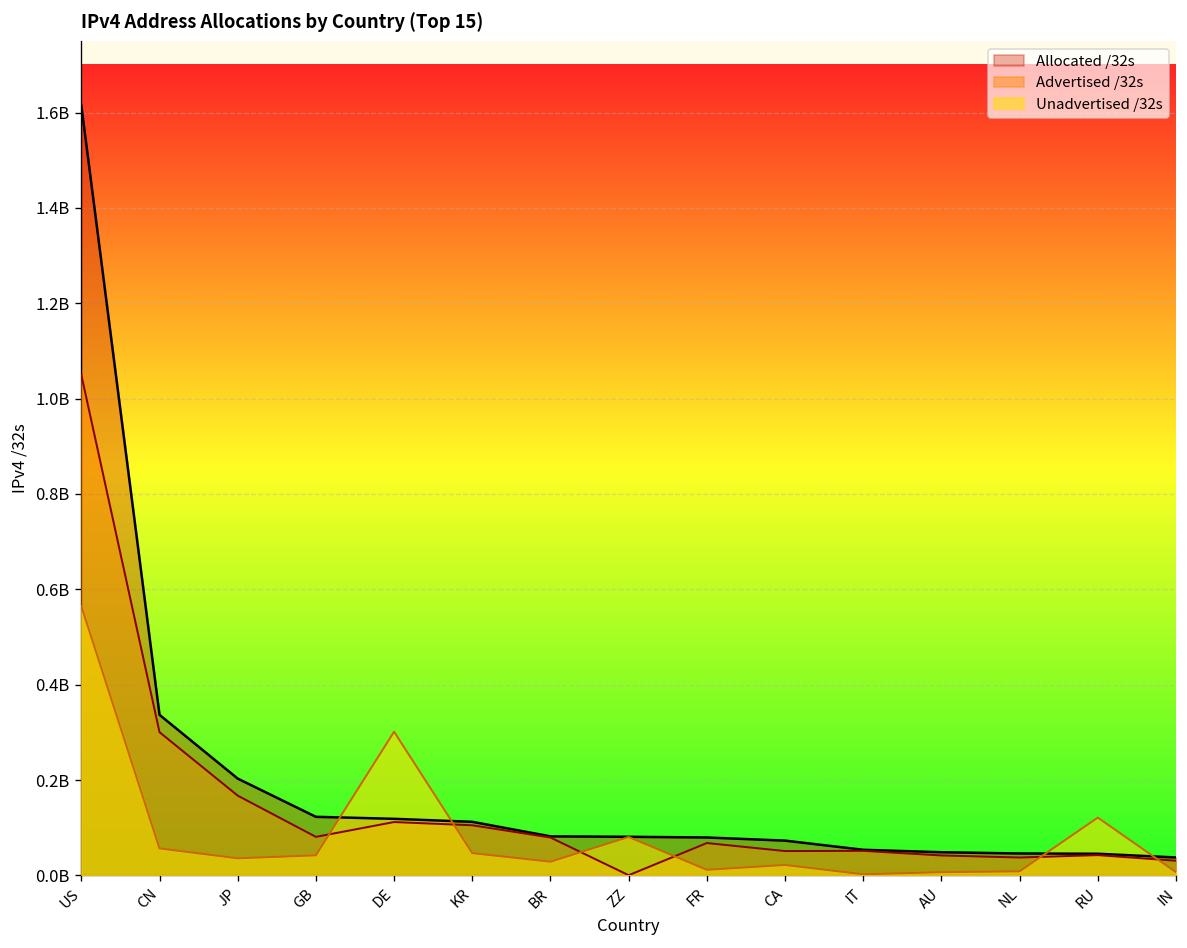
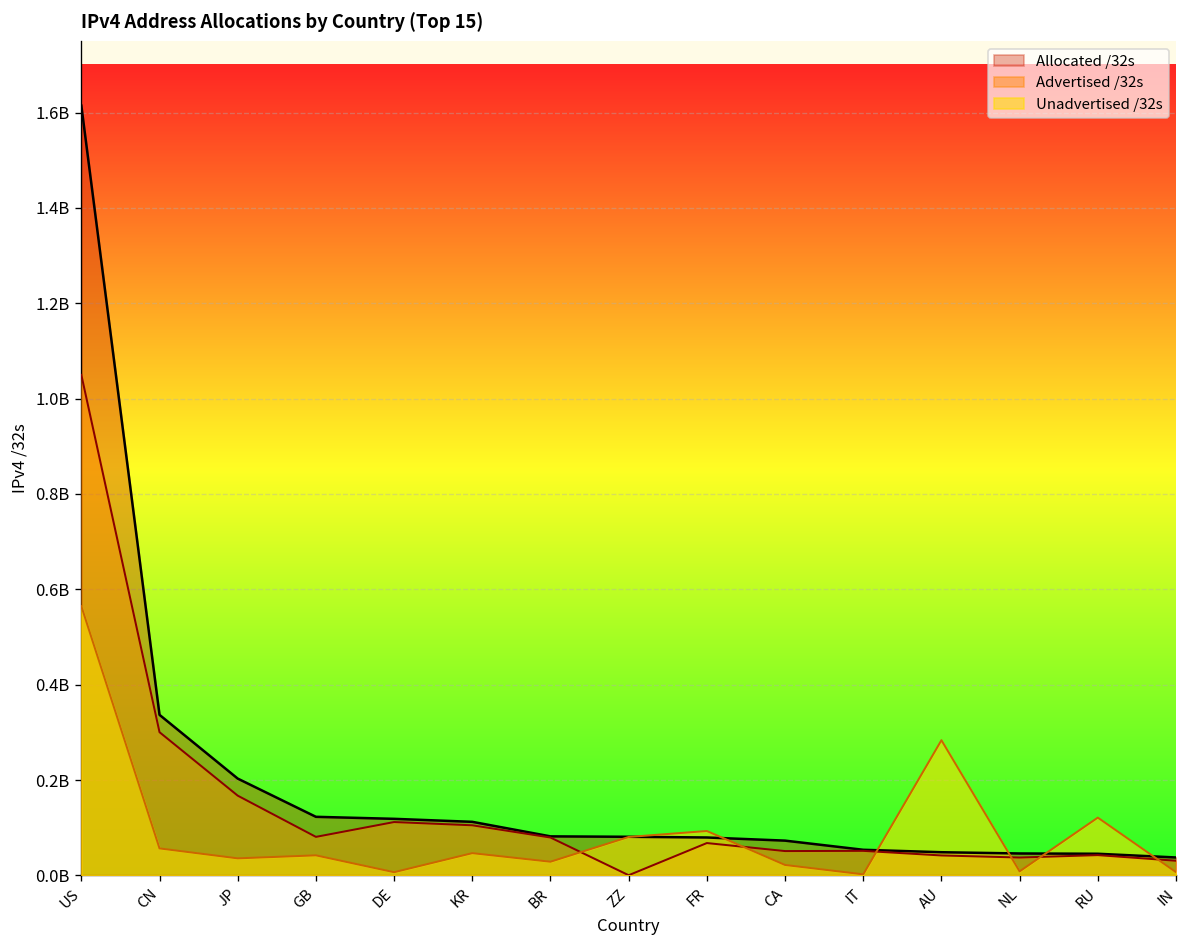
Unadvertised /32s, DE: 300000000 -> 10000000
Unadvertised /32s, FR: 10000000 -> 90000000
Unadvertised /32s, AU: 10000000 -> 280000000
